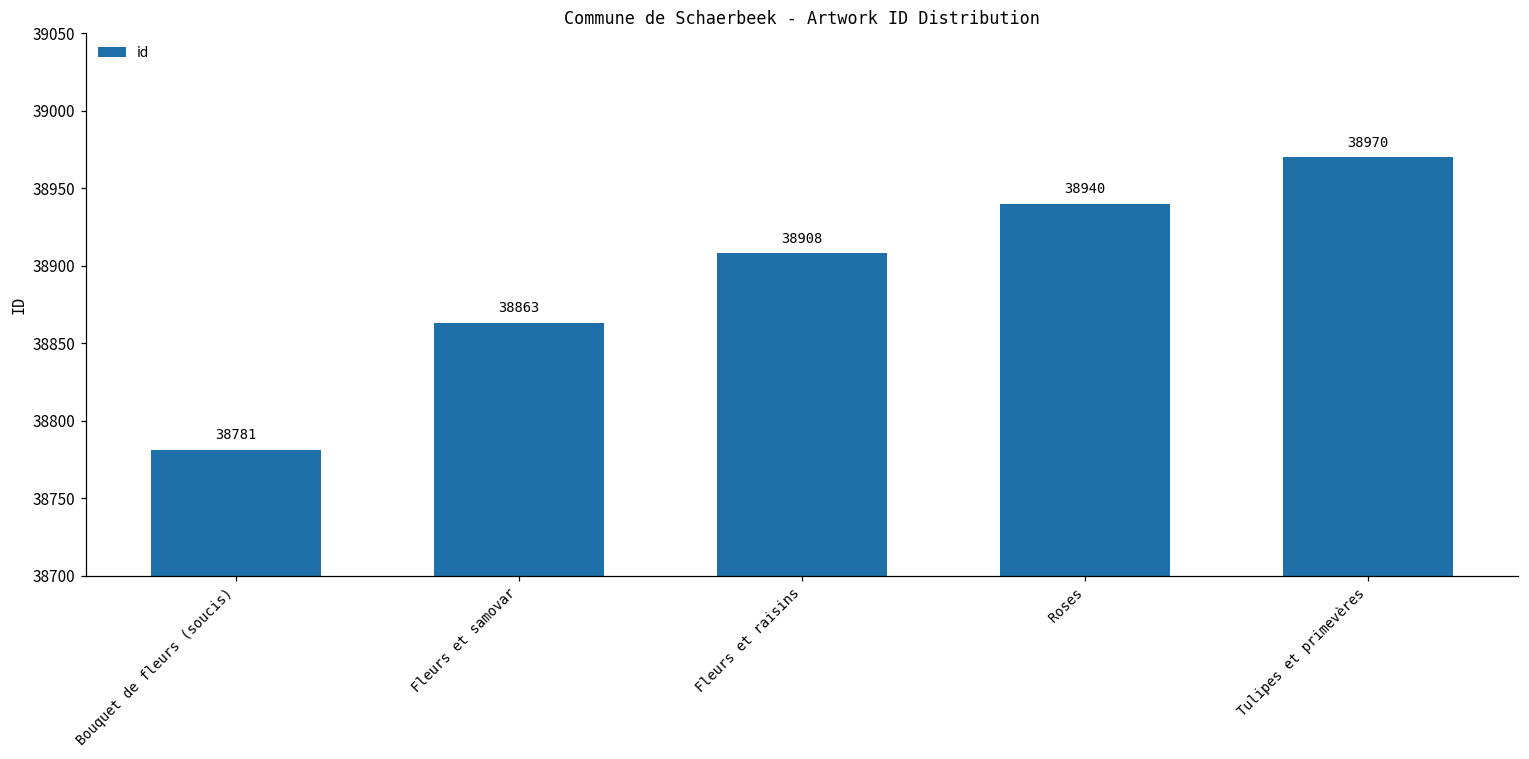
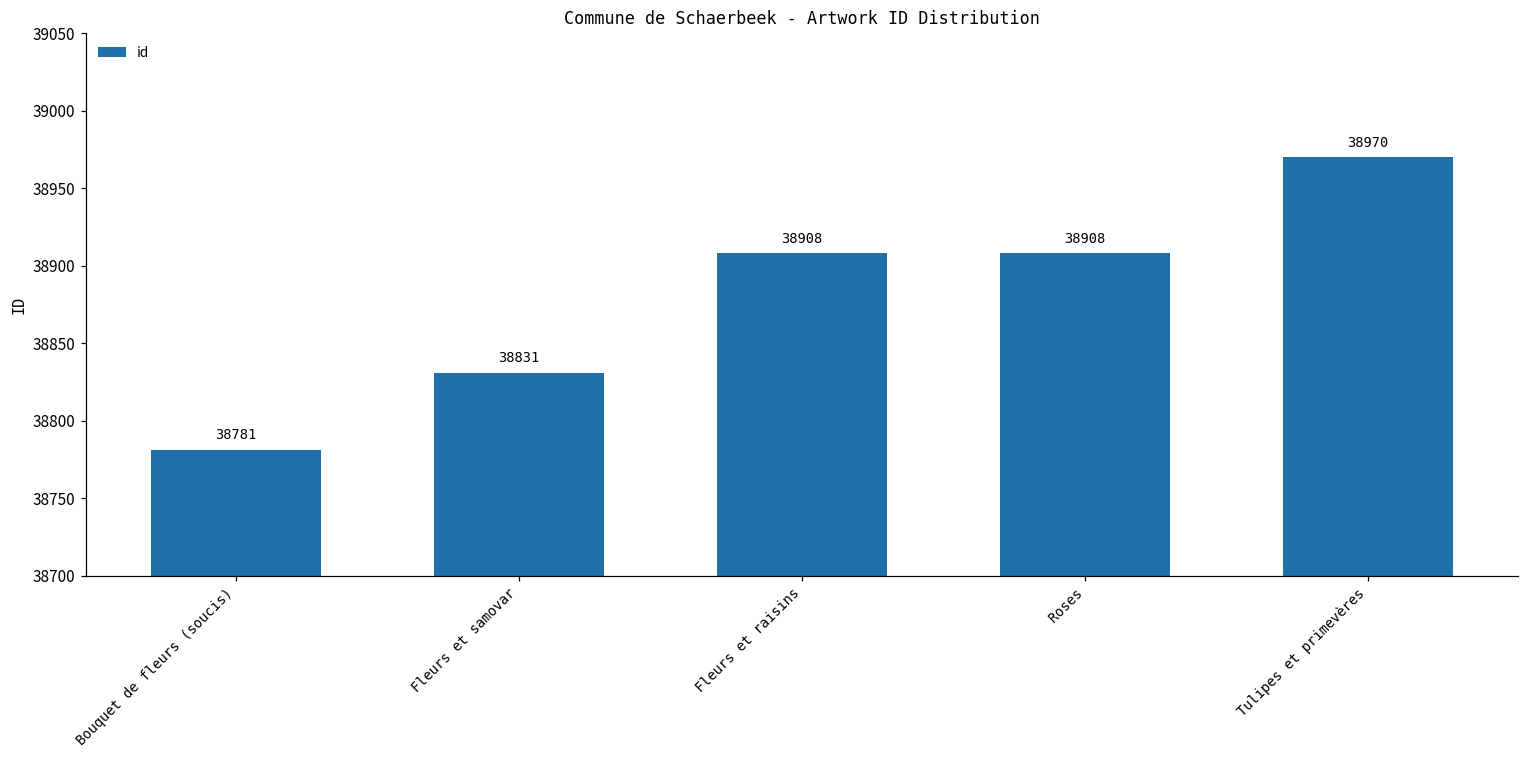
Fleurs et samovar: 38863 -> 38831
Roses: 38940 -> 38908
